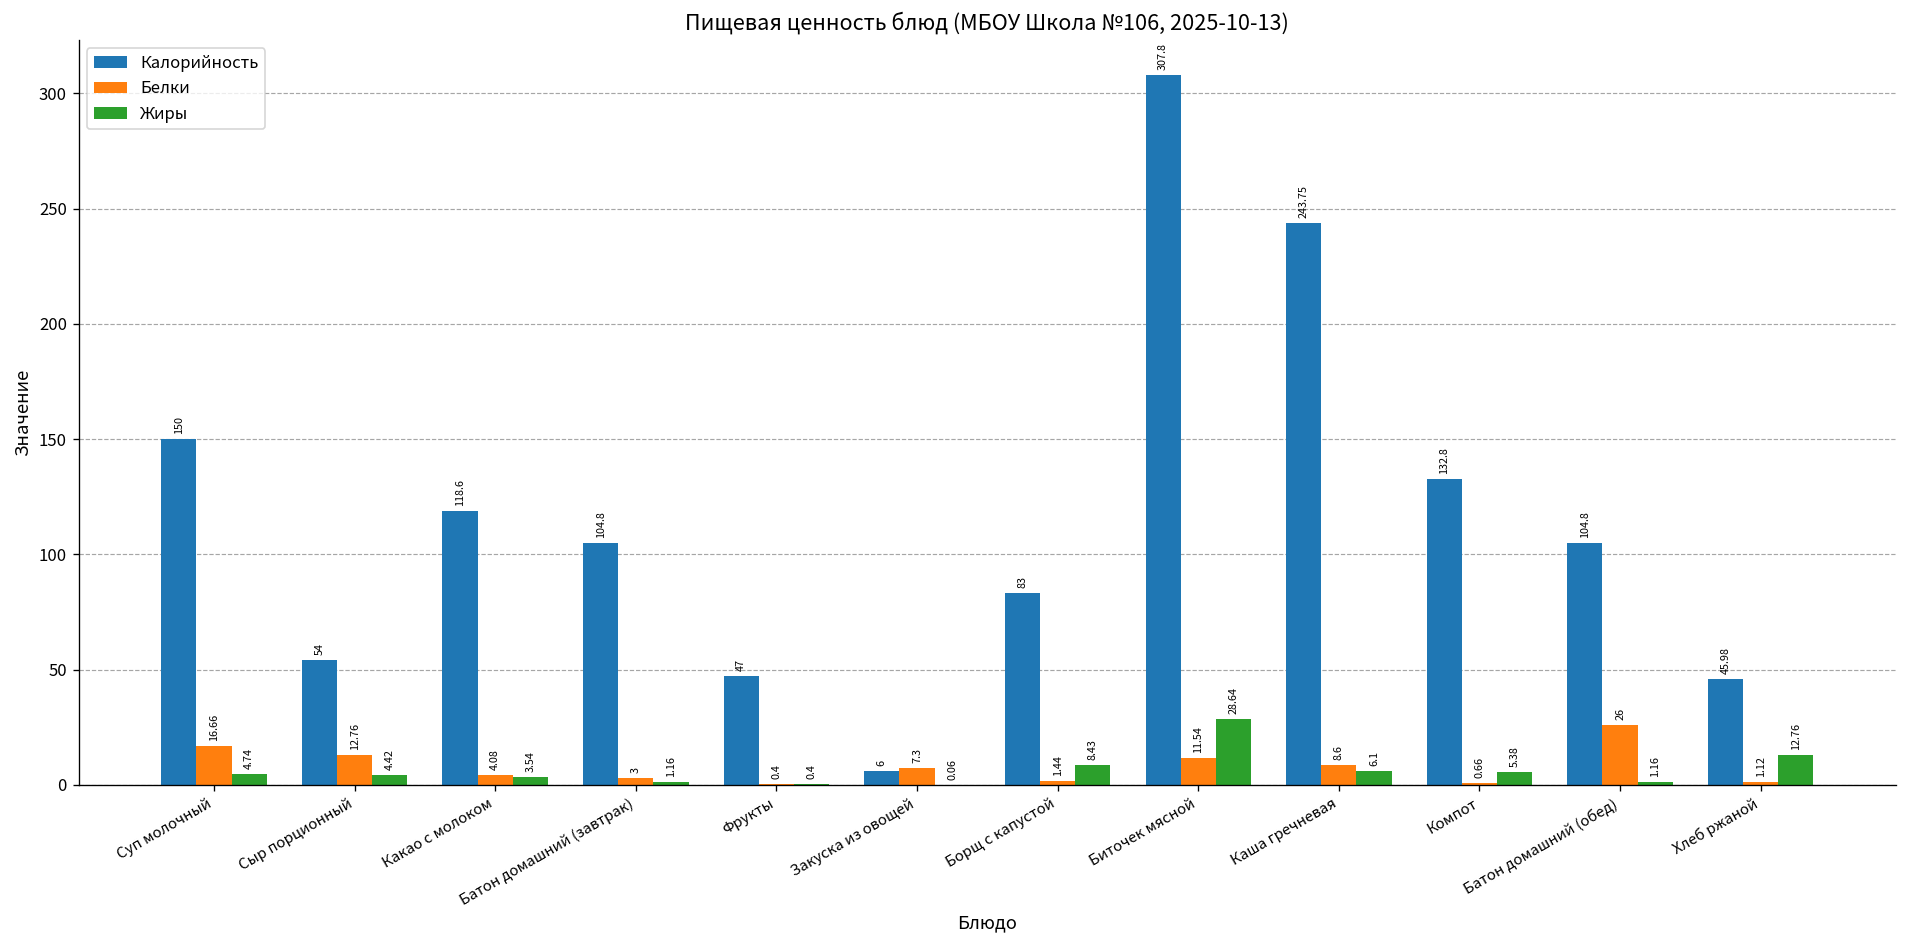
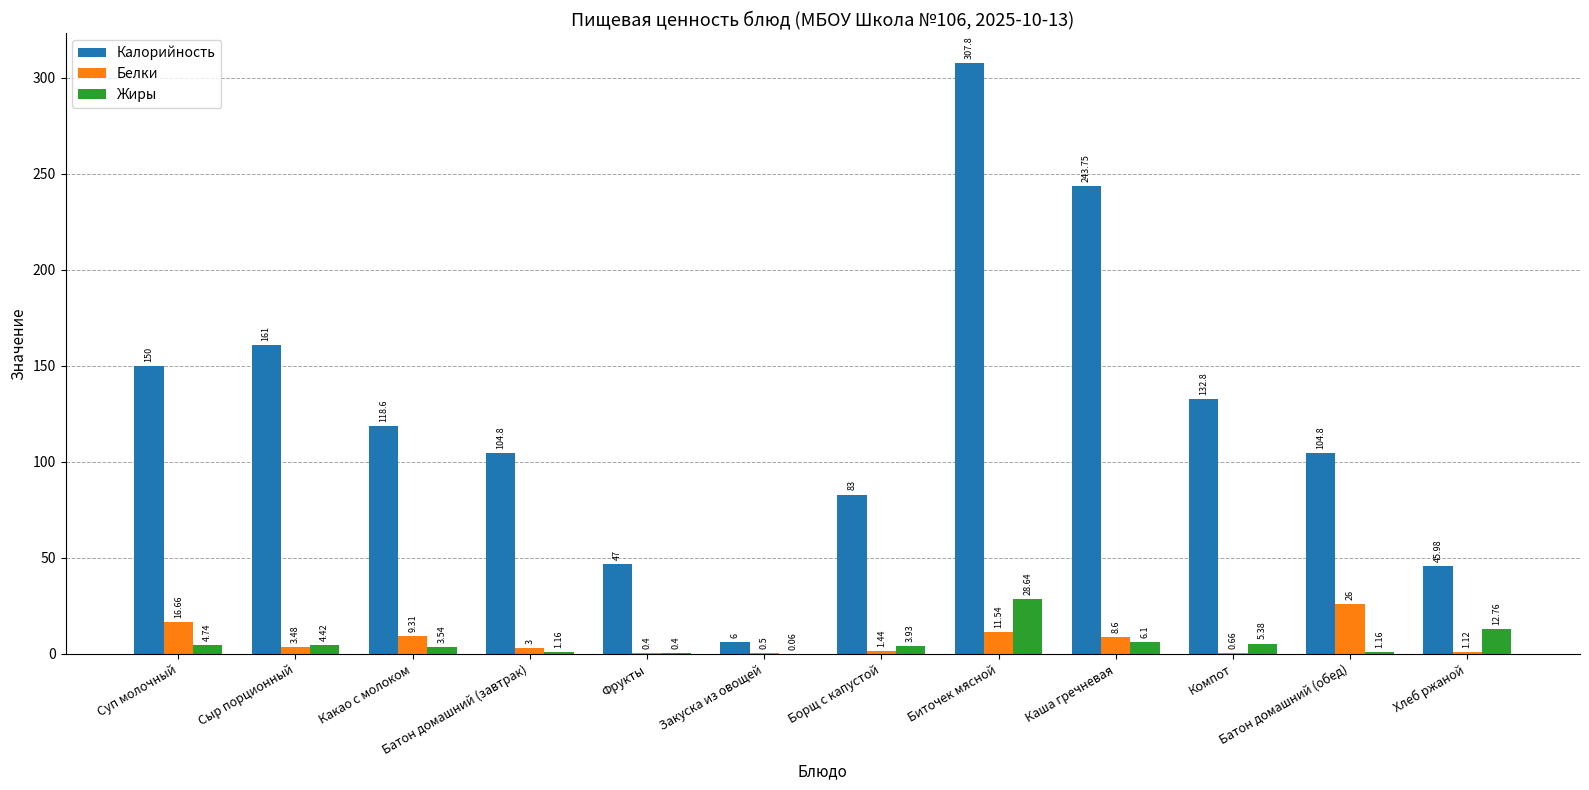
Калорийность, Сыр порционный: 54 -> 161
Белки, Сыр порционный: 12.76 -> 3.48
Белки, Какао с молоком: 4.08 -> 9.31
Белки, Закуска из овощей: 7.3 -> 0.5
Жиры, Борщ с капустой: 8.43 -> 3.93
